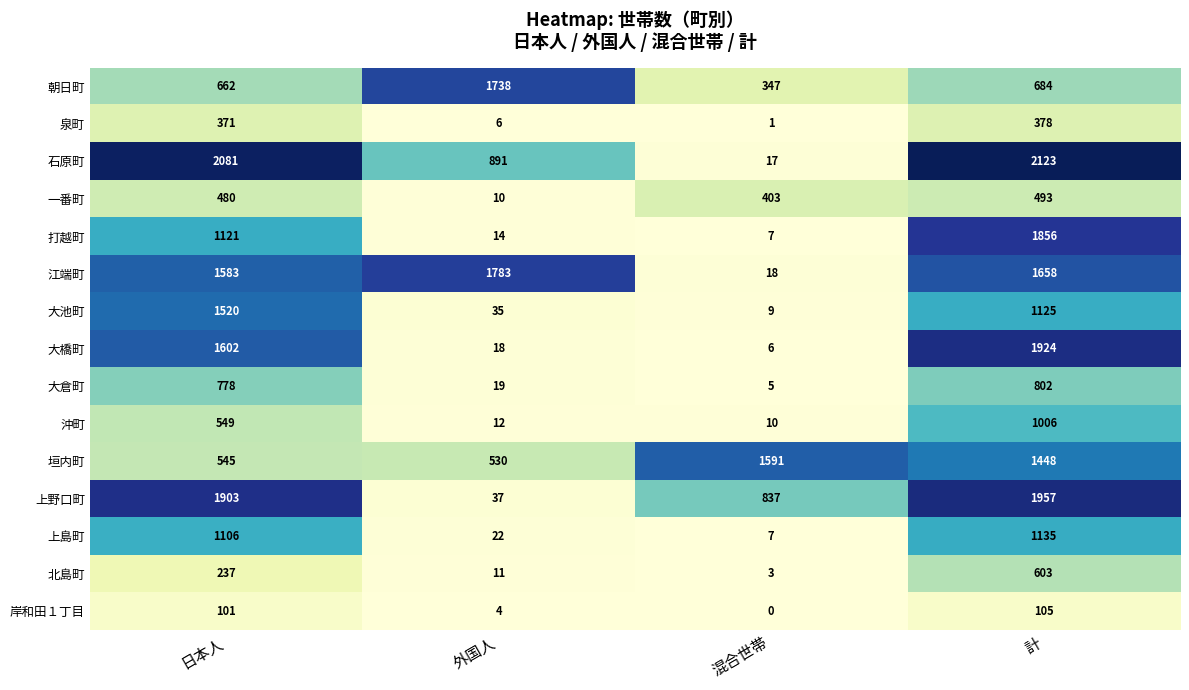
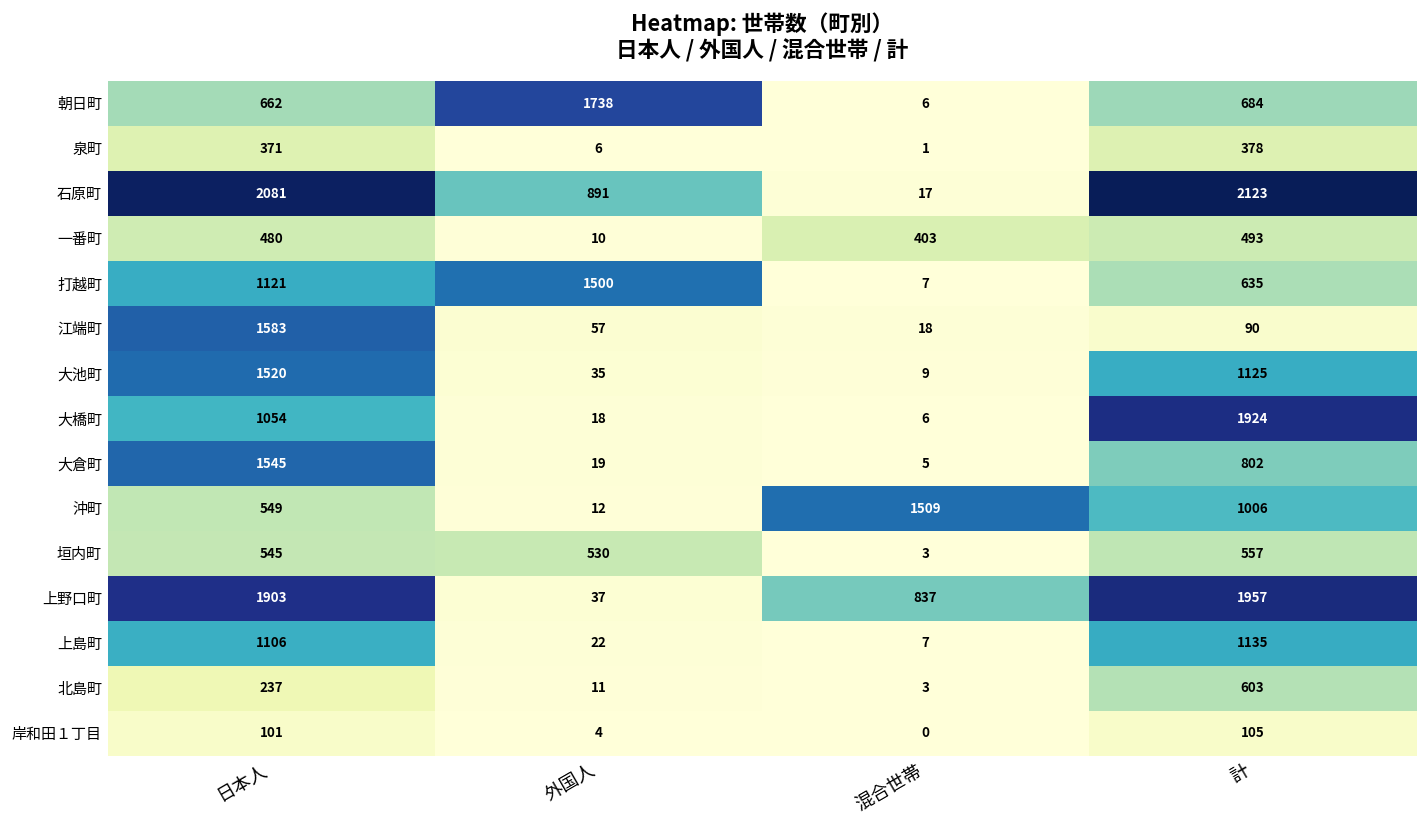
朝日町, 混合世帯: 347 -> 6
打越町, 外国人: 14 -> 1500
打越町, 計: 1856 -> 635
江端町, 外国人: 1783 -> 57
江端町, 計: 1658 -> 90
大橋町, 日本人: 1602 -> 1054
大倉町, 日本人: 778 -> 1545
沖町, 混合世帯: 10 -> 1509
垣内町, 混合世帯: 1591 -> 3
垣内町, 計: 1448 -> 557
